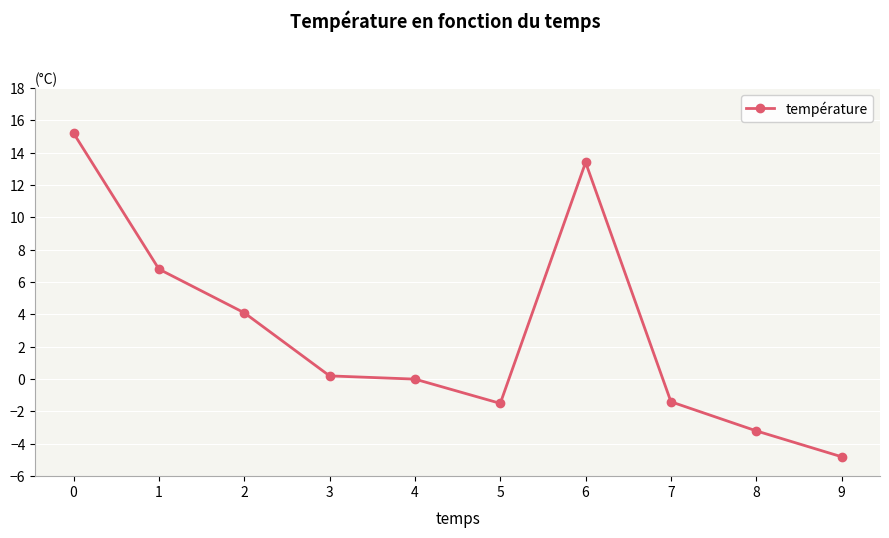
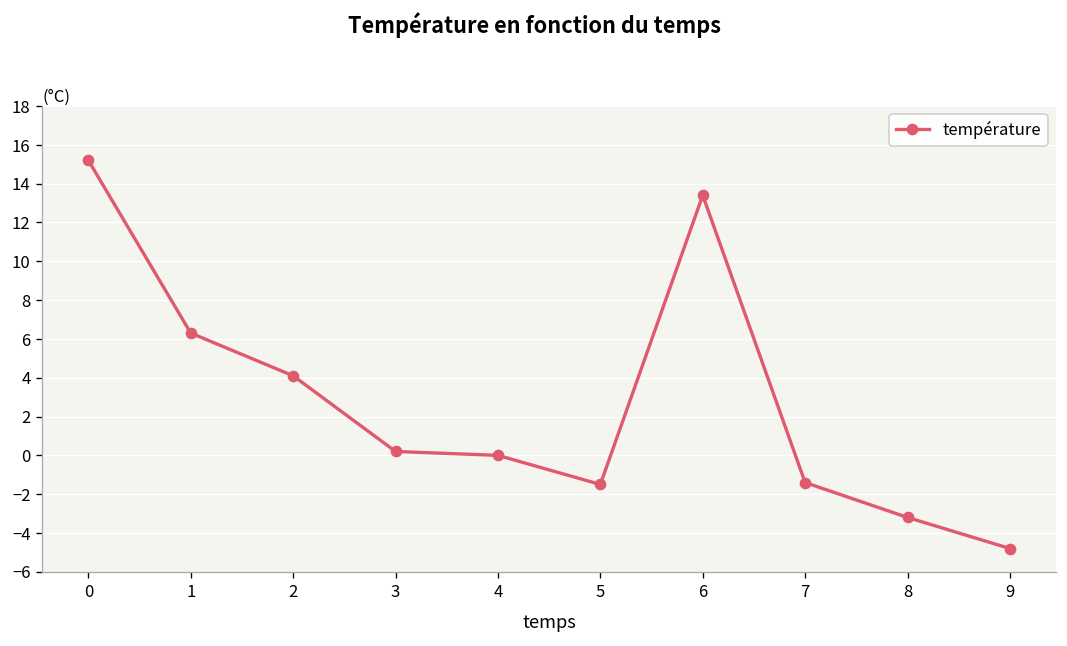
1: 6.8 -> 6.3
